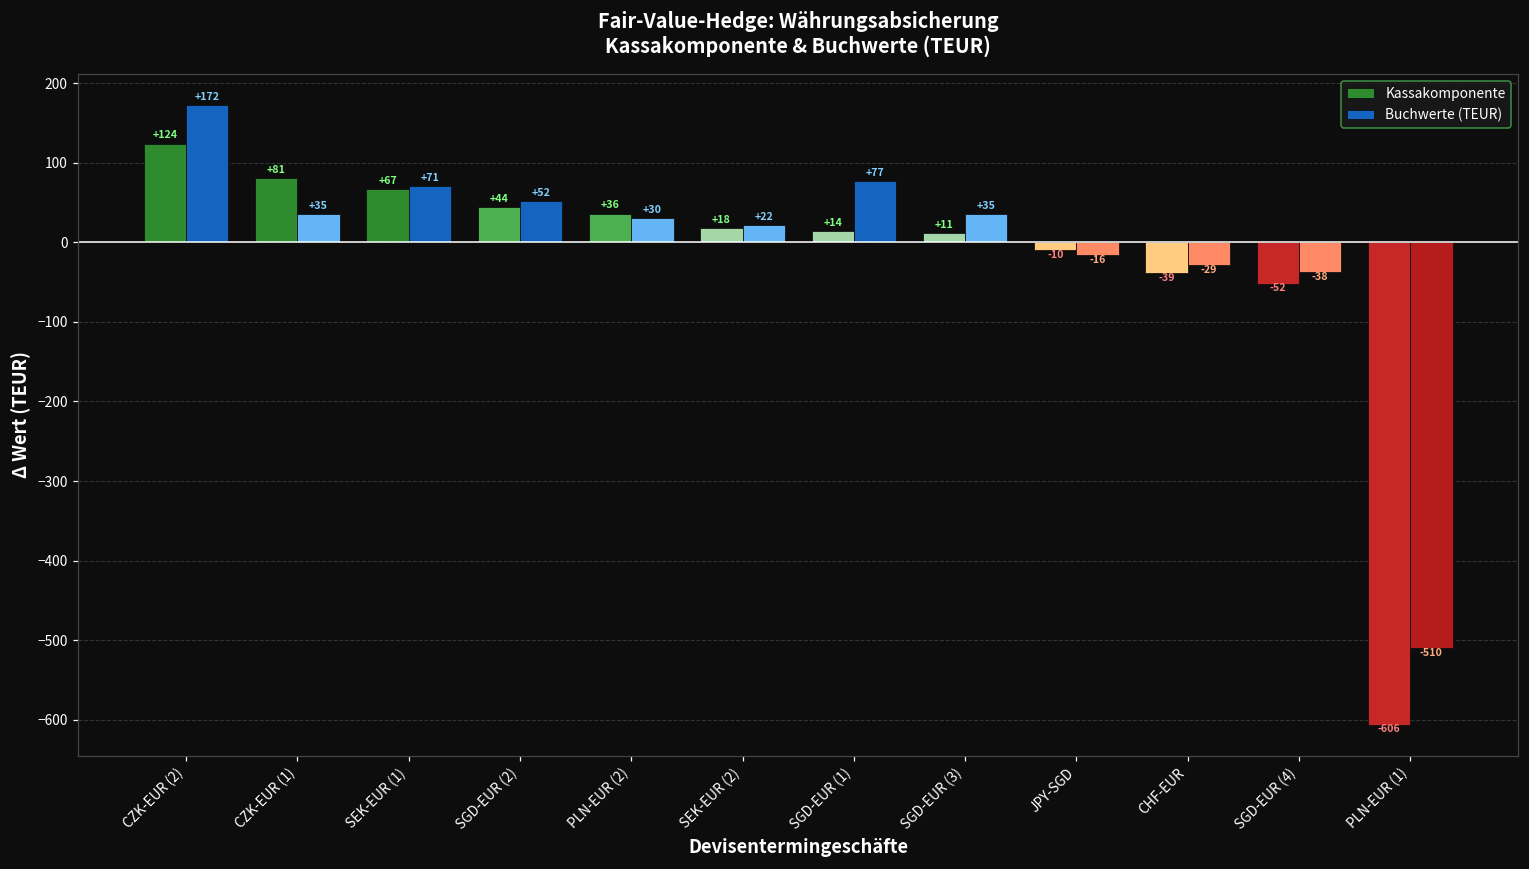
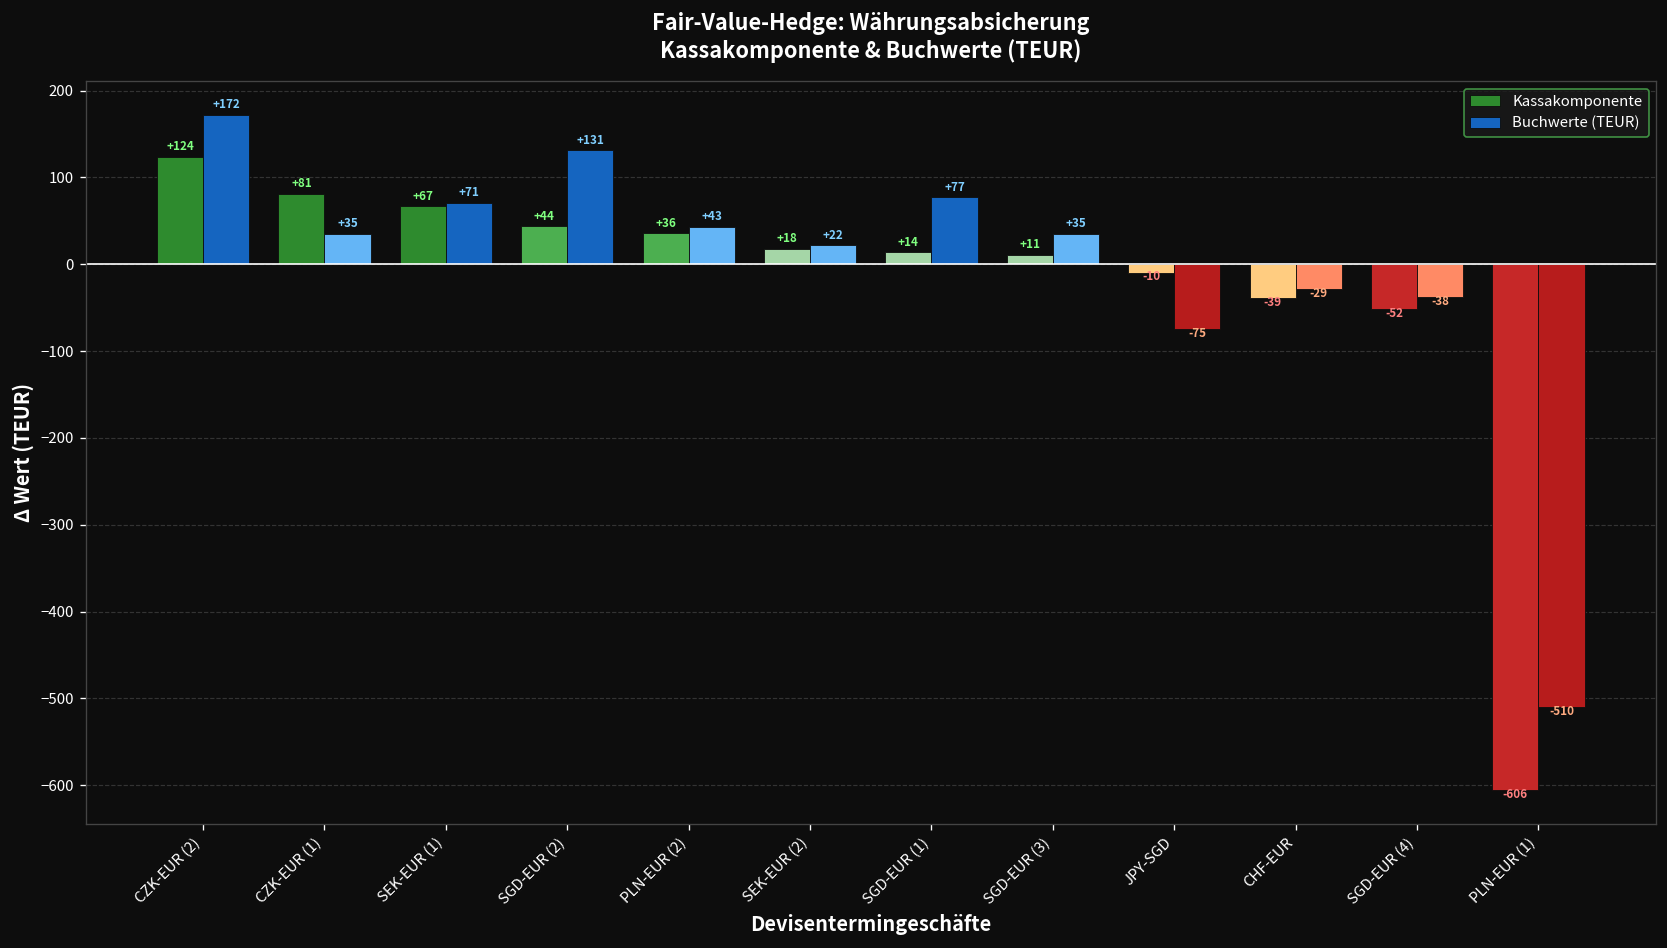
Buchwerte (TEUR), SGD-EUR (2): +52 -> +131
Buchwerte (TEUR), PLN-EUR (2): +30 -> +43
Buchwerte (TEUR), JPY-SGD: -16 -> -75
